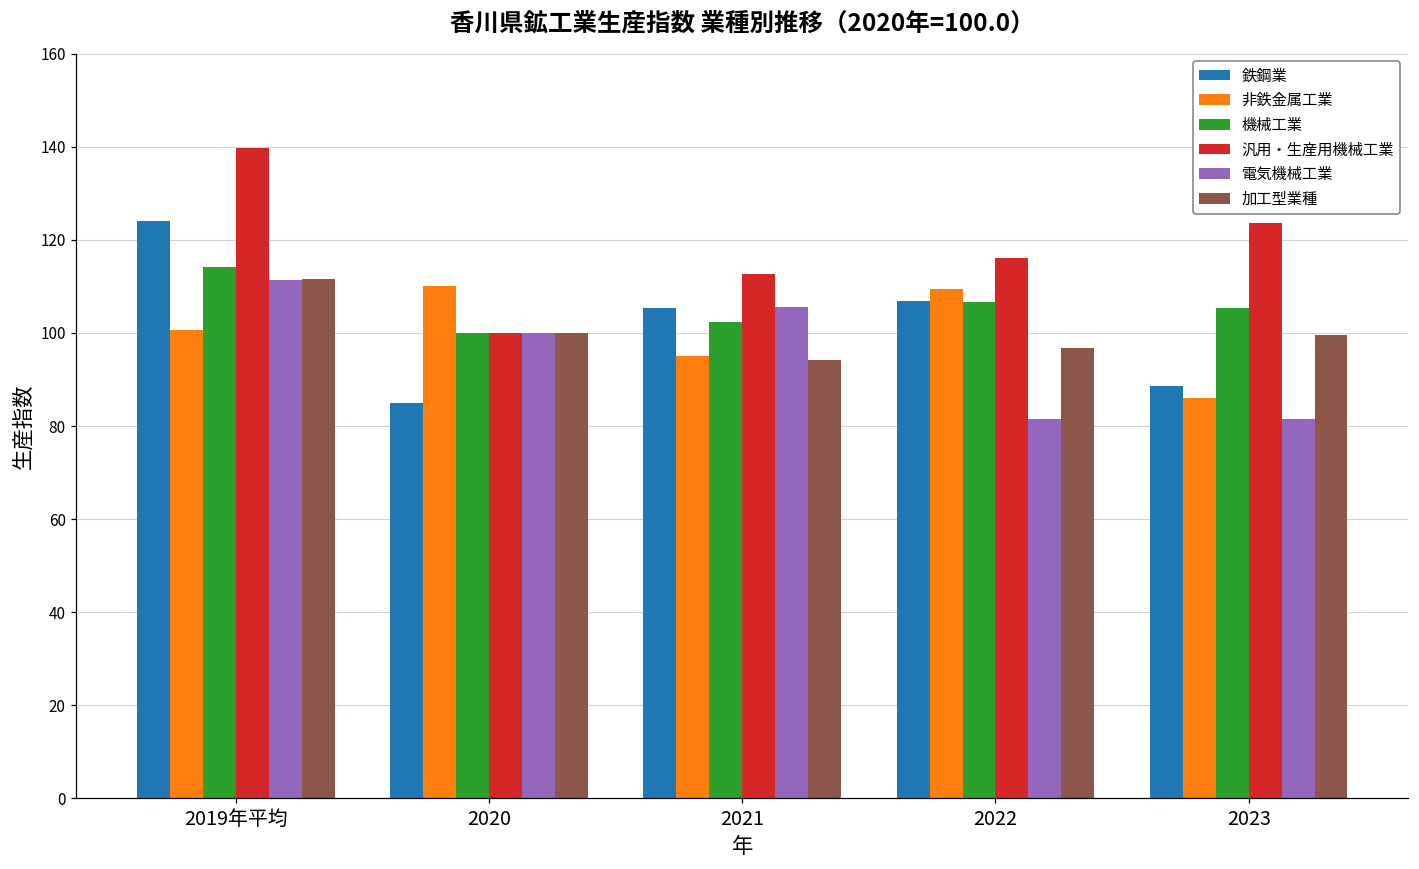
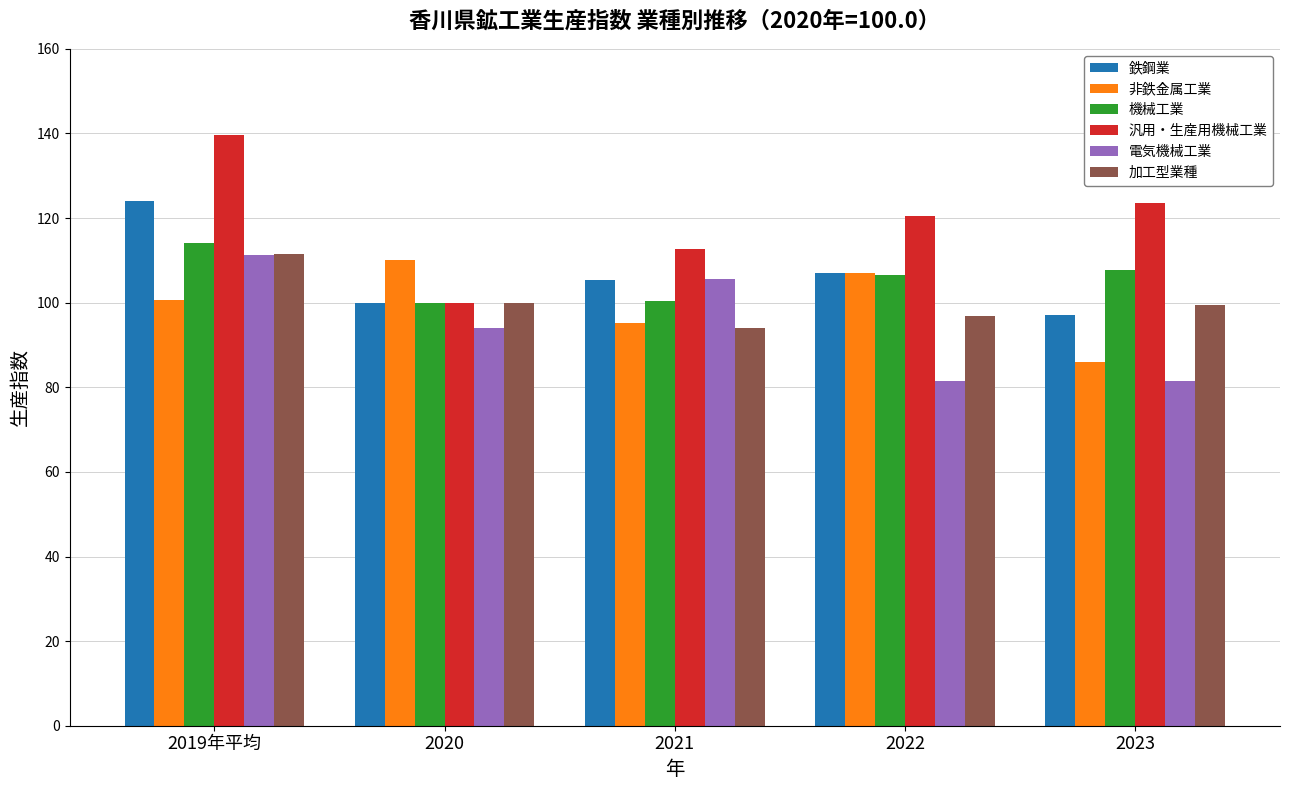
鉄鋼業, 2020: 85 -> 100
電気機械工業, 2020: 100 -> 94
機械工業, 2021: 102 -> 101
非鉄金属工業, 2022: 109 -> 107
汎用・生産用機械工業, 2022: 116 -> 120
鉄鋼業, 2023: 89 -> 97
機械工業, 2023: 105 -> 108
